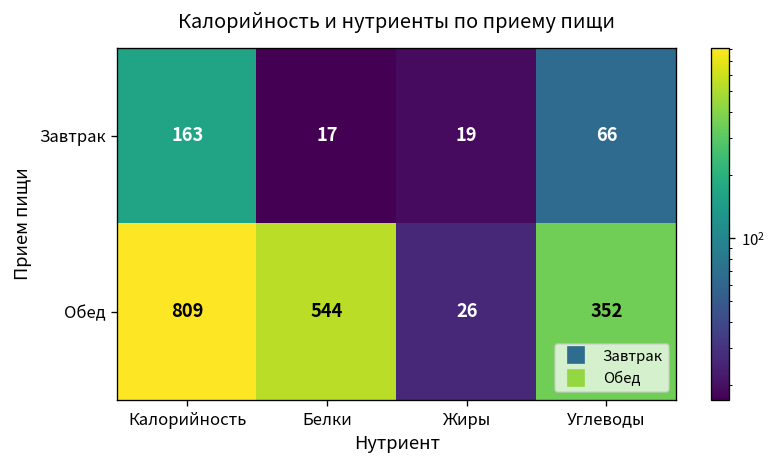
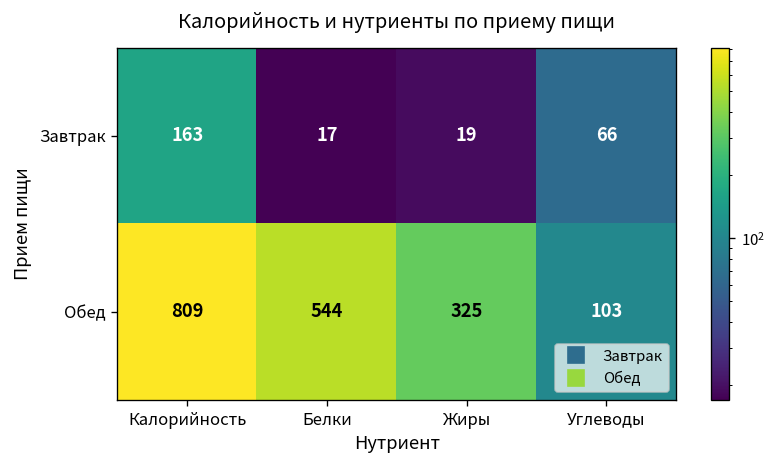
Обед, Жиры: 26 -> 325
Обед, Углеводы: 352 -> 103
